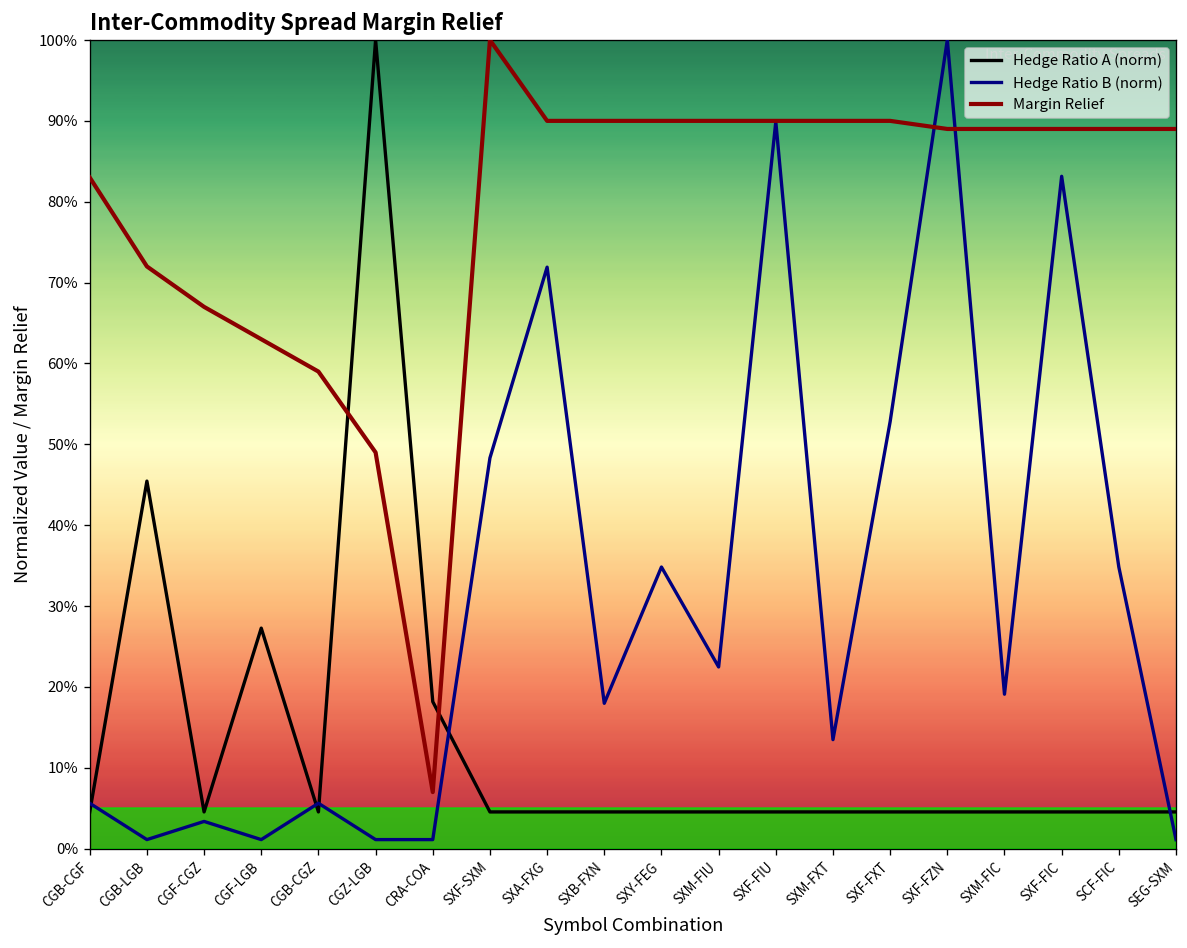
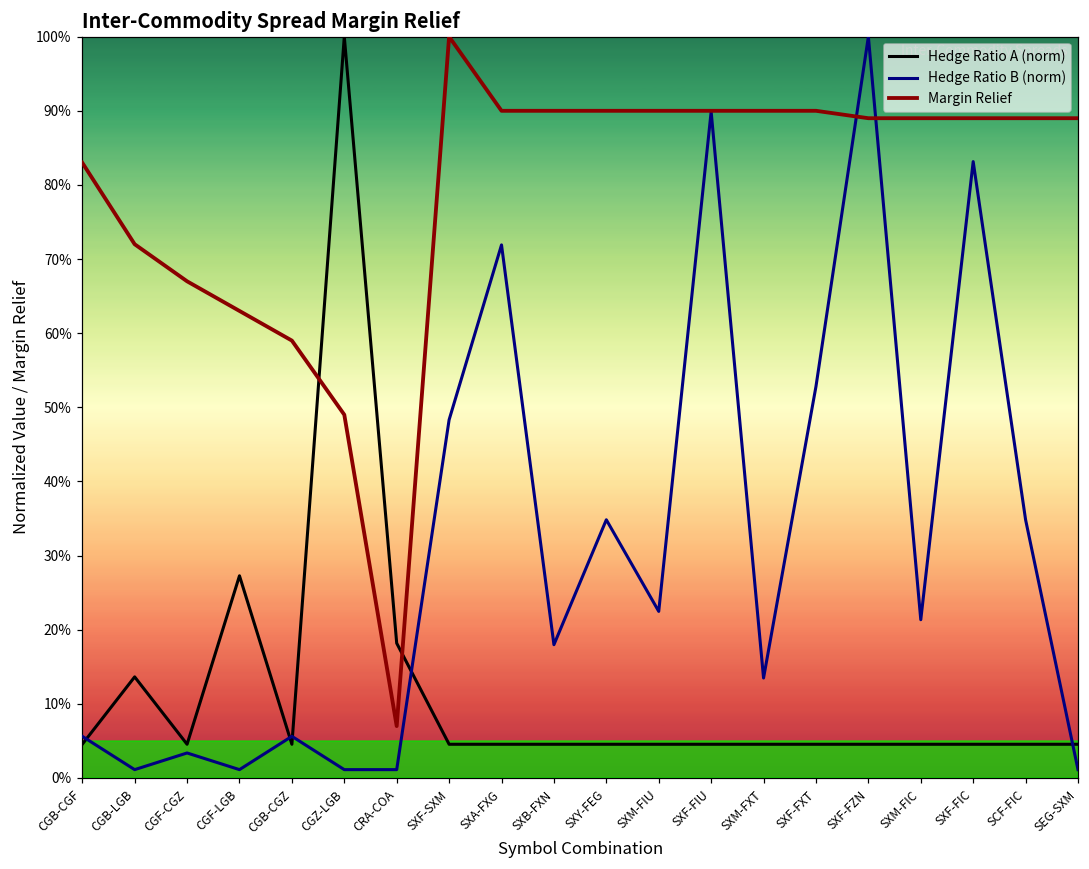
Hedge Ratio A (norm), CGB-LGB: 45% -> 14%
Hedge Ratio B (norm), SXM-FIC: 19% -> 21%
